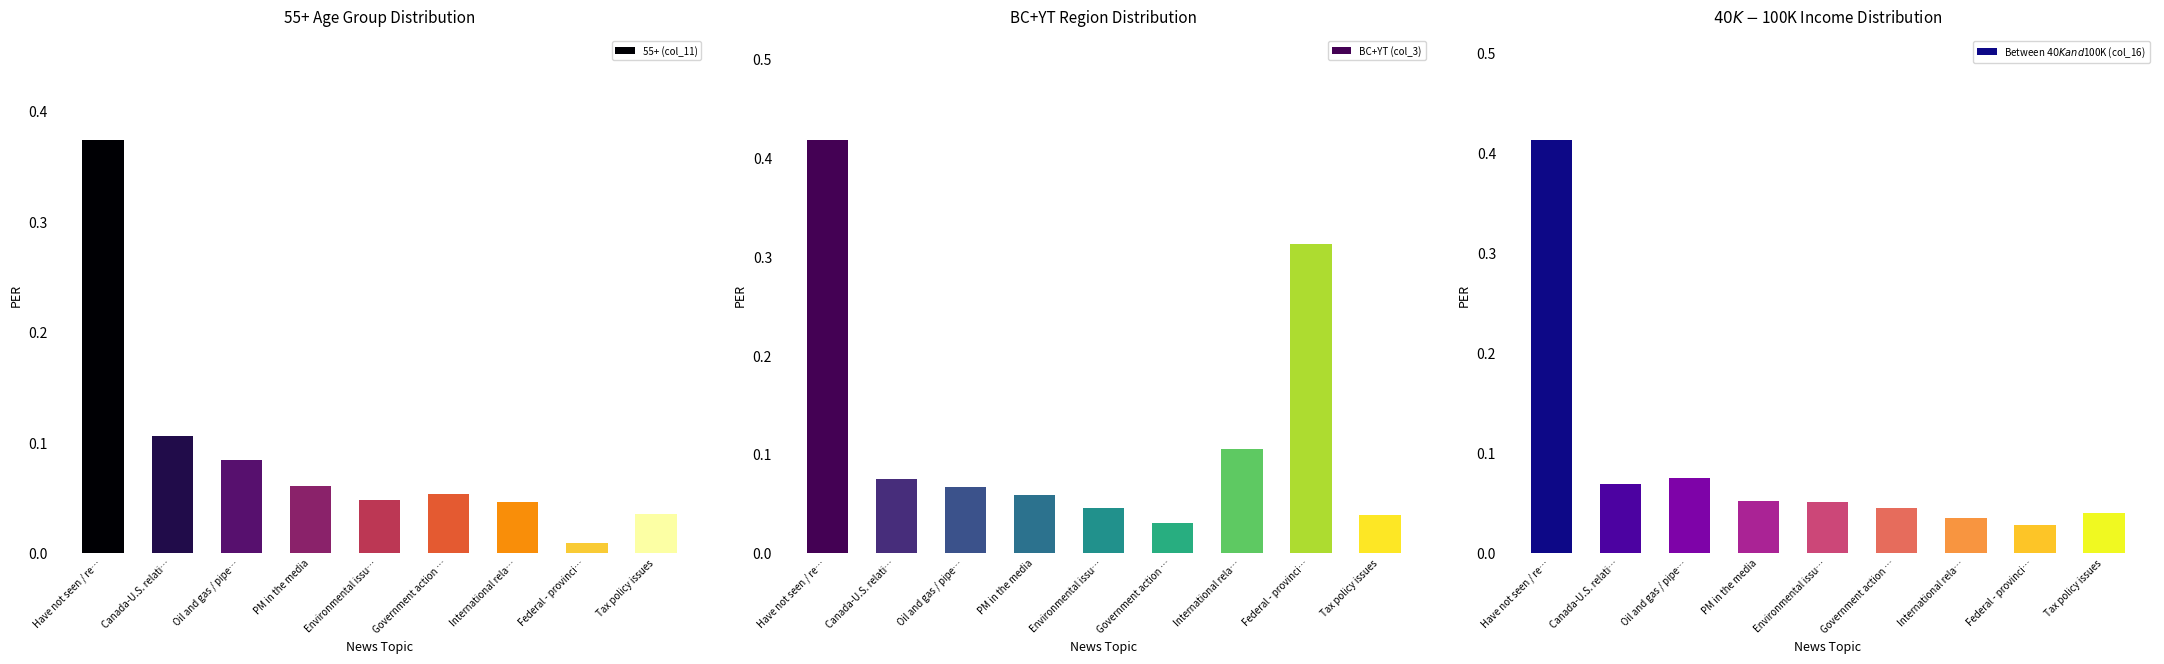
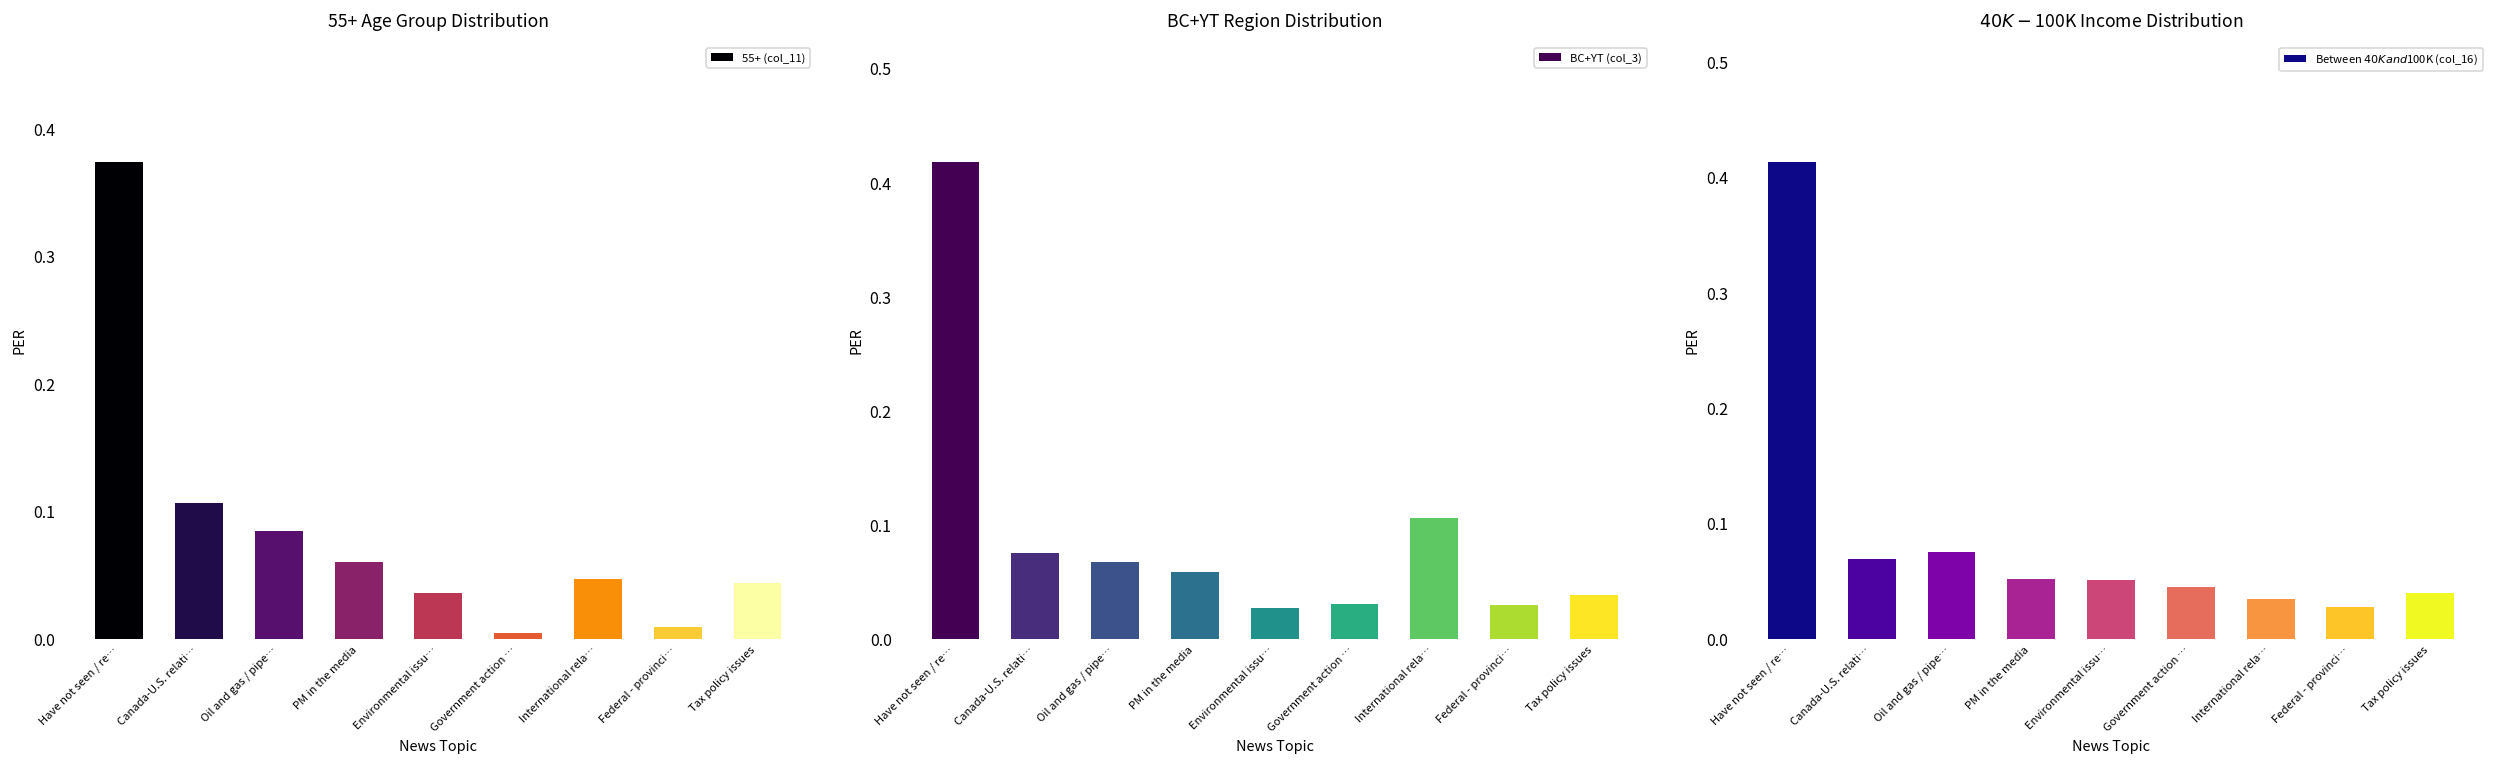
55+ Age Group Distribution, Environmental issu…: 0.048 -> 0.036
55+ Age Group Distribution, Government action …: 0.053 -> 0.005
55+ Age Group Distribution, Tax policy issues: 0.035 -> 0.044
BC+YT Region Distribution, Environmental issu…: 0.05 -> 0.03
BC+YT Region Distribution, Federal - provinci…: 0.31 -> 0.03
